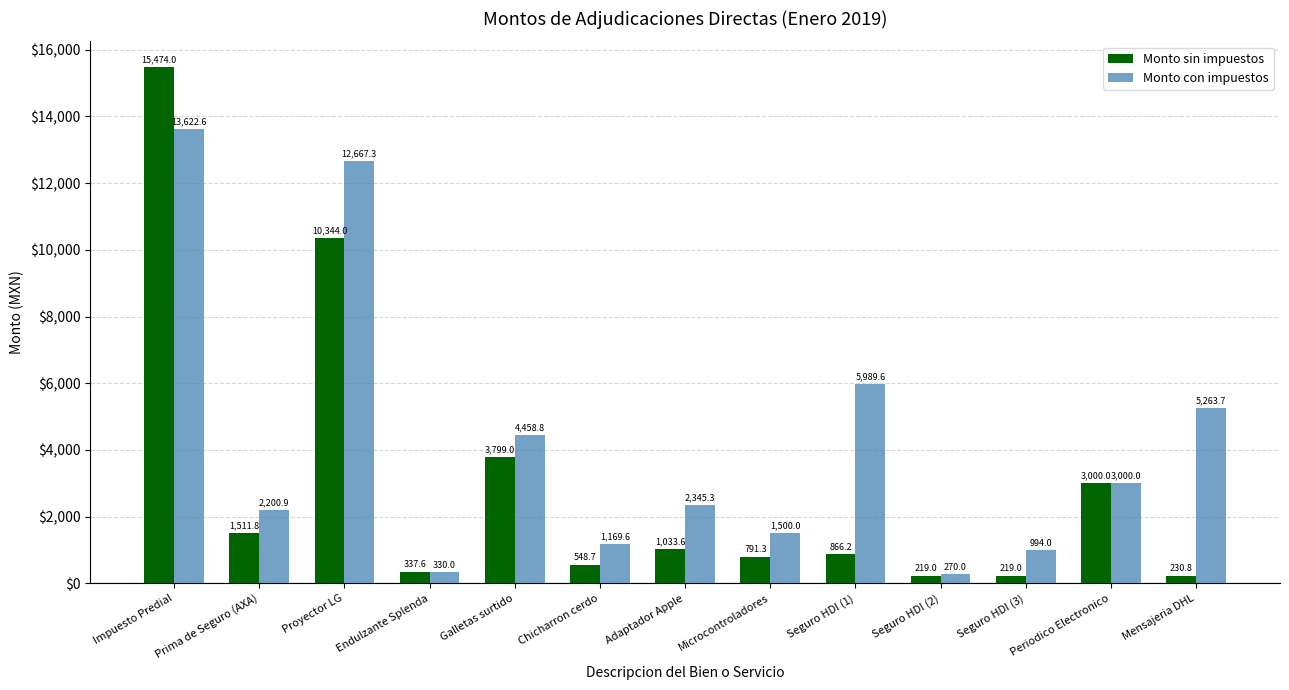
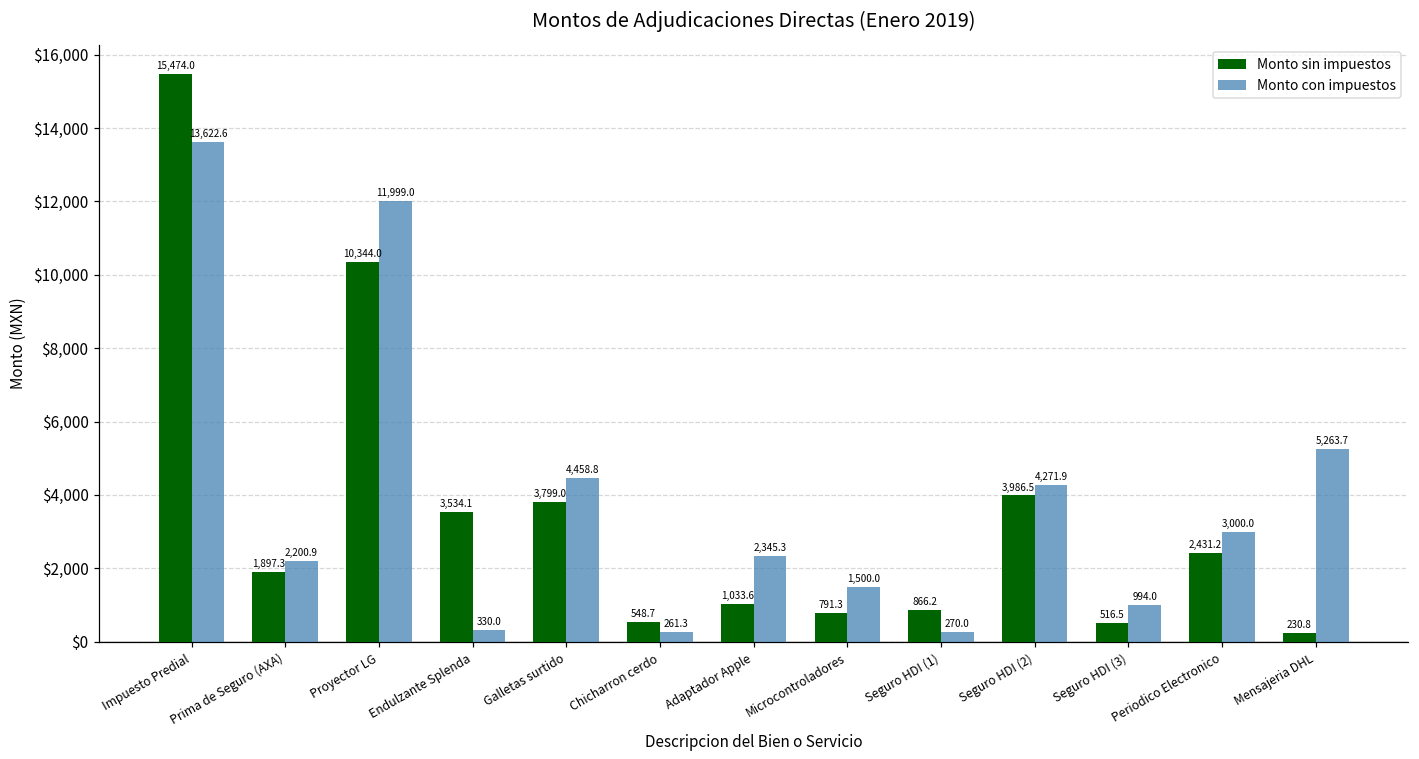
Monto sin impuestos, Prima de Seguro (AXA): 1,511.8 -> 1,897.3
Monto con impuestos, Proyector LG: 12,667.3 -> 11,999.0
Monto sin impuestos, Endulzante Splenda: 337.6 -> 3,534.1
Monto con impuestos, Chicharron cerdo: 1,169.6 -> 261.3
Monto con impuestos, Seguro HDI (1): 5,989.6 -> 270.0
Monto sin impuestos, Seguro HDI (2): 219.0 -> 3,986.5
Monto con impuestos, Seguro HDI (2): 270.0 -> 4,271.9
Monto sin impuestos, Seguro HDI (3): 219.0 -> 516.5
Monto sin impuestos, Periodico Electronico: 3,000.0 -> 2,431.2
